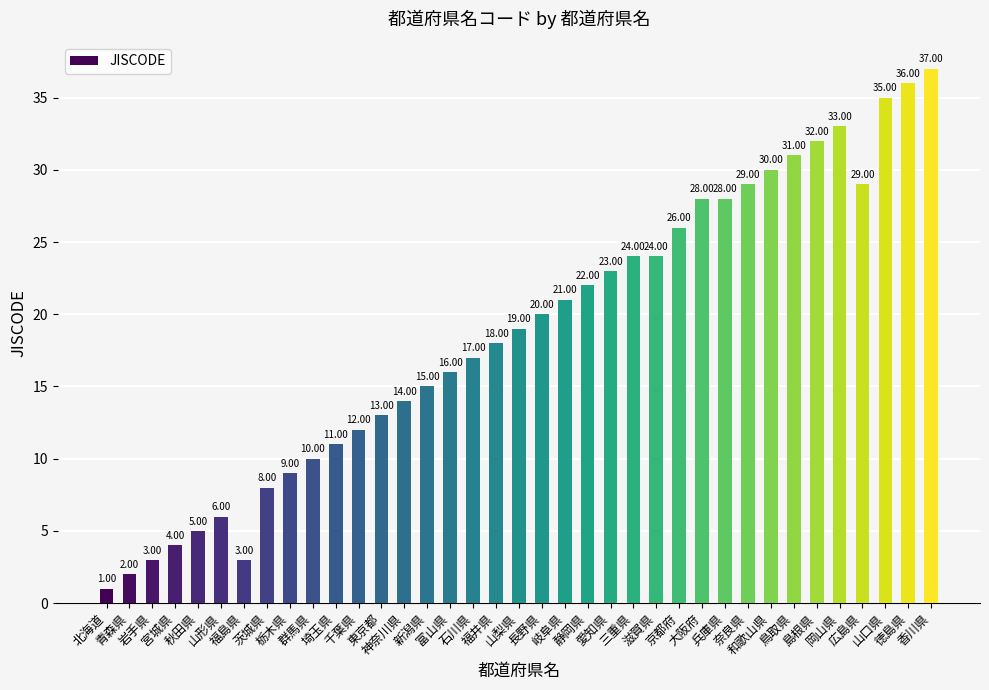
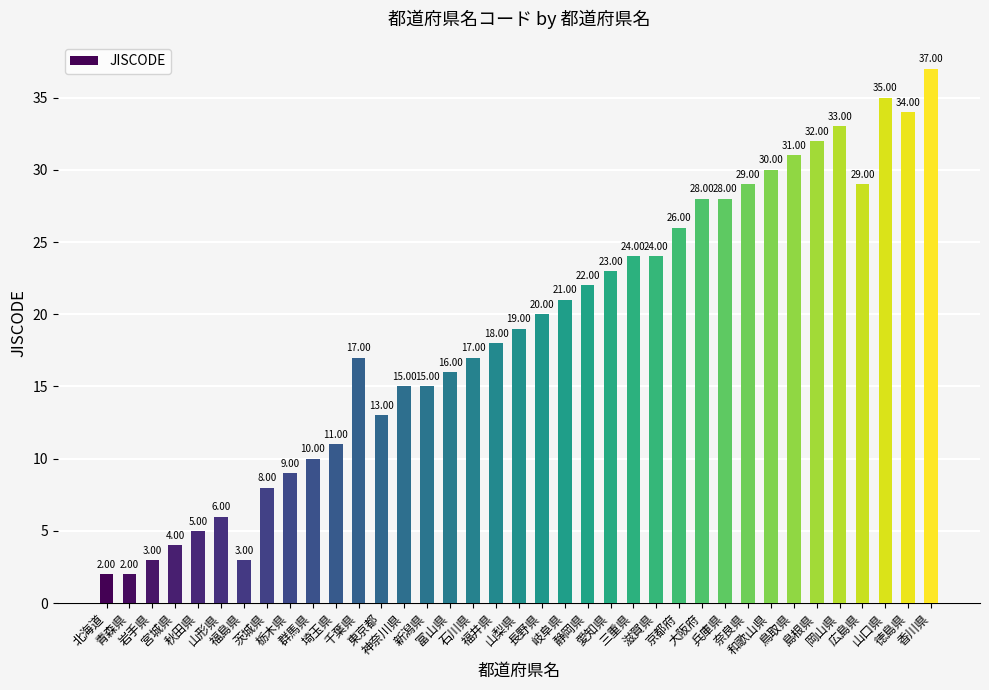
北海道: 1.00 -> 2.00
千葉県: 12.00 -> 17.00
神奈川県: 14.00 -> 15.00
徳島県: 36.00 -> 34.00
